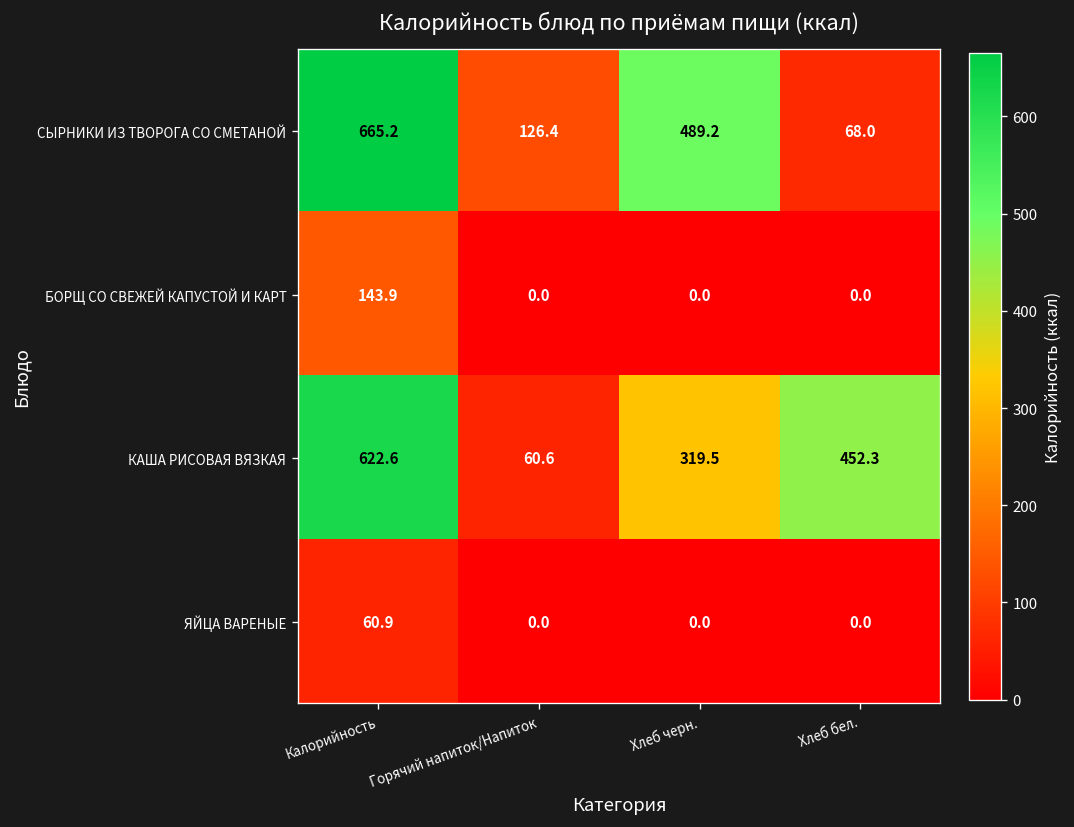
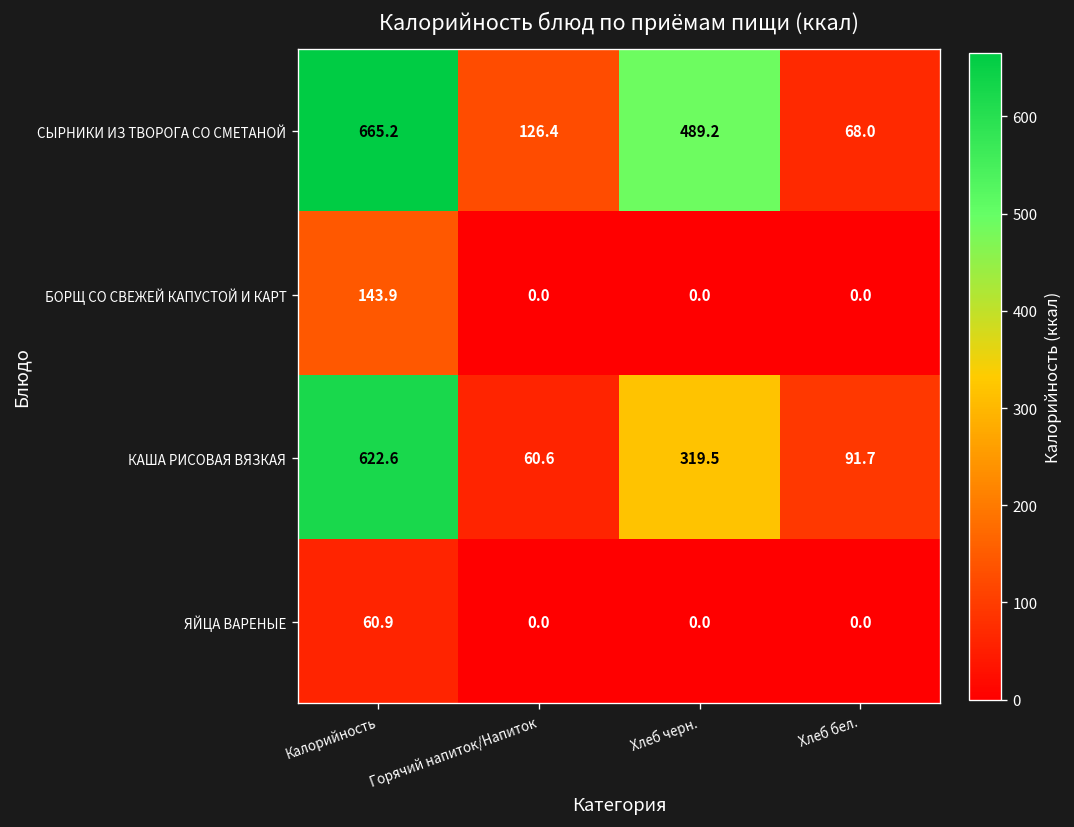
КАША РИСОВАЯ ВЯЗКАЯ, Хлеб бел.: 452.3 -> 91.7
